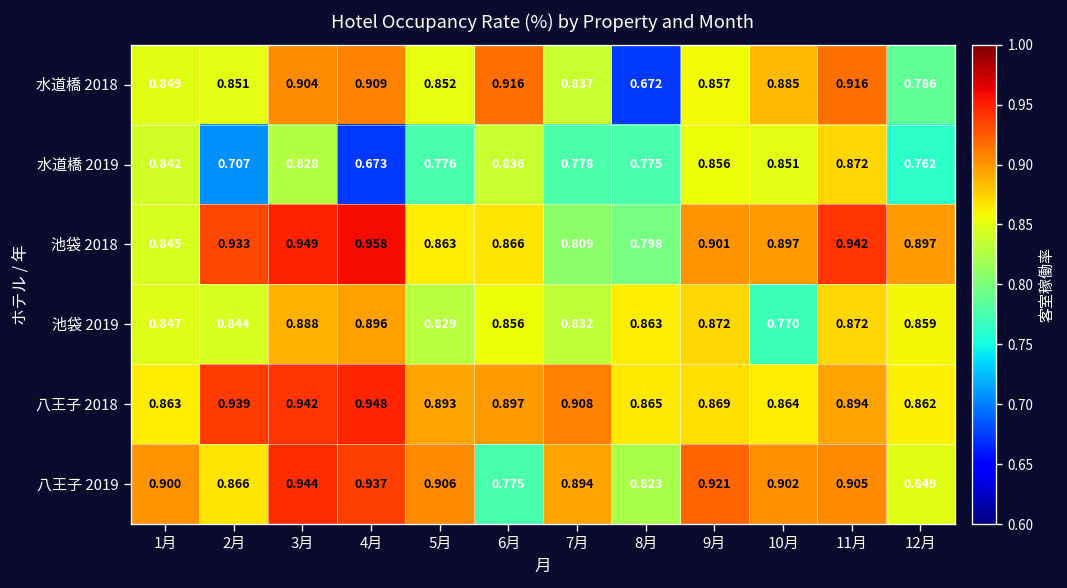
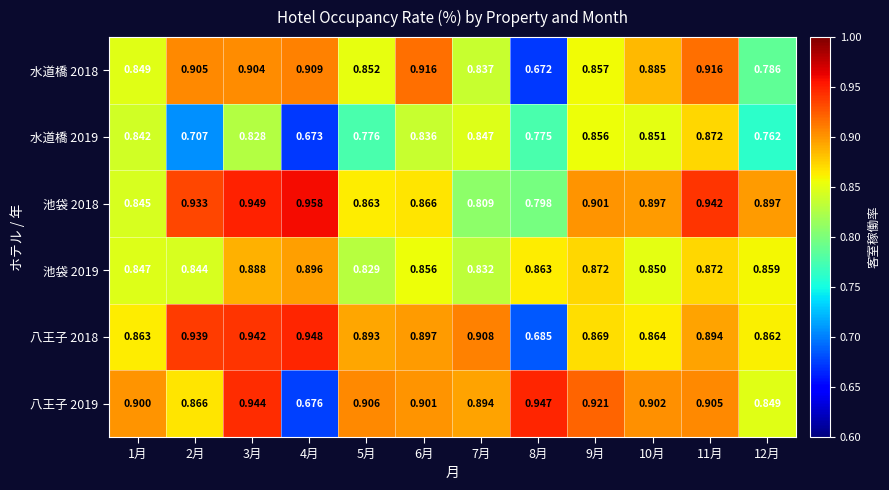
水道橋 2018, 2月: 0.851 -> 0.905
水道橋 2019, 7月: 0.778 -> 0.847
池袋 2019, 10月: 0.770 -> 0.850
八王子 2018, 8月: 0.865 -> 0.685
八王子 2019, 4月: 0.937 -> 0.676
八王子 2019, 6月: 0.775 -> 0.901
八王子 2019, 8月: 0.823 -> 0.947
